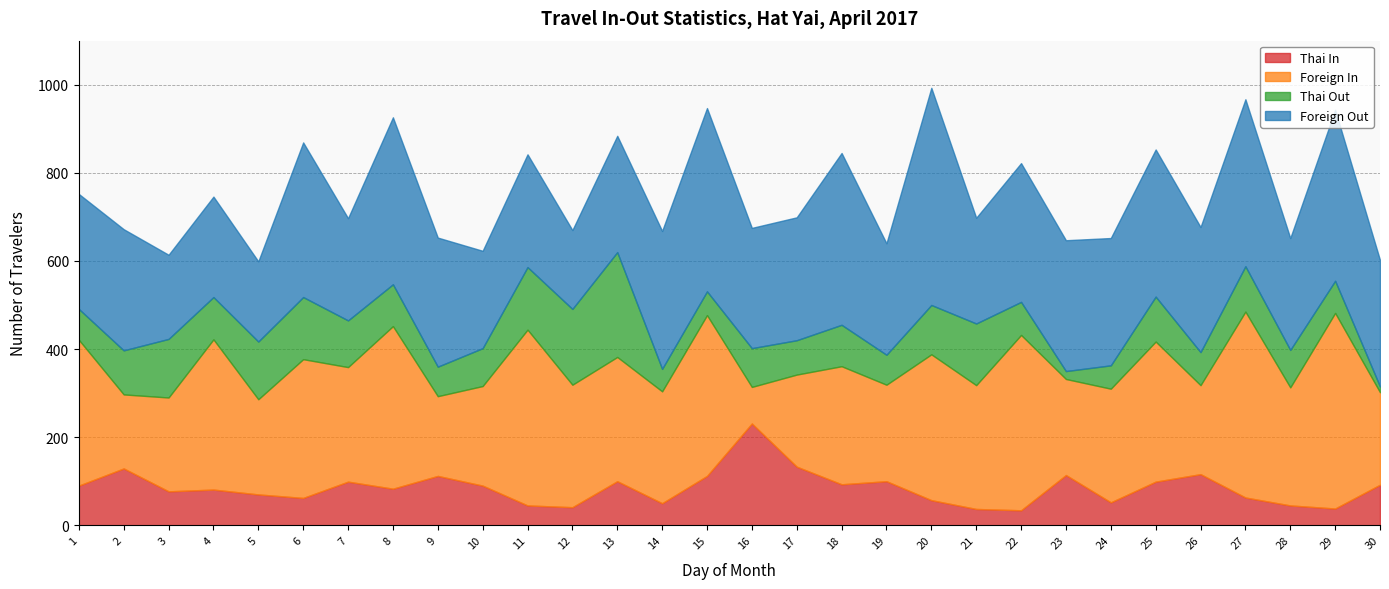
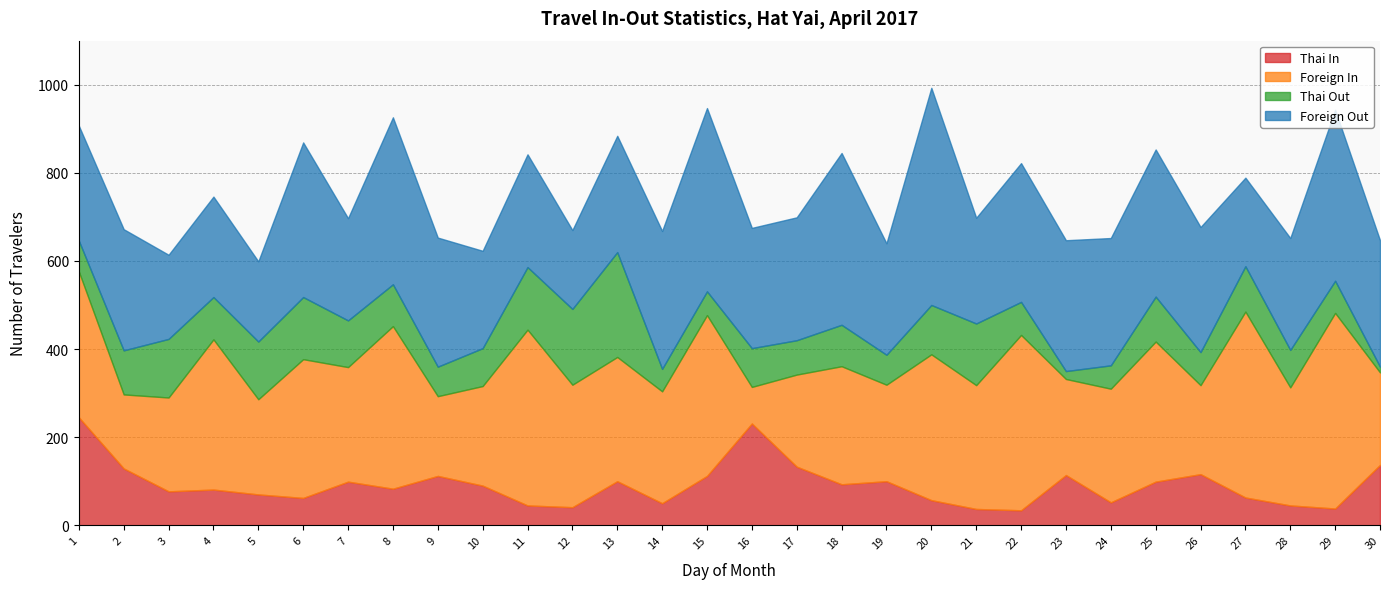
Thai In, 1: 90 -> 250
Foreign Out, 27: 380 -> 200
Thai In, 30: 90 -> 140
